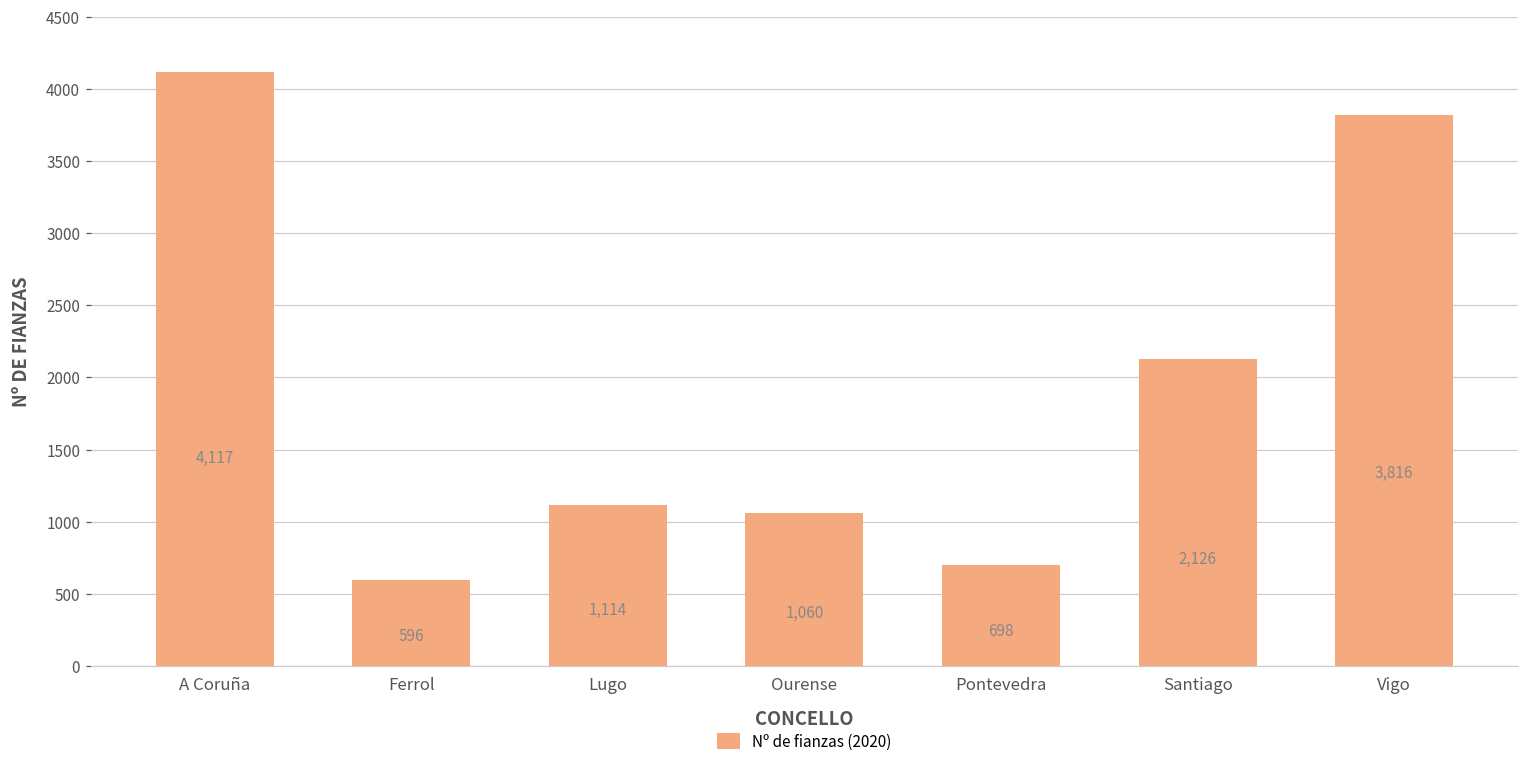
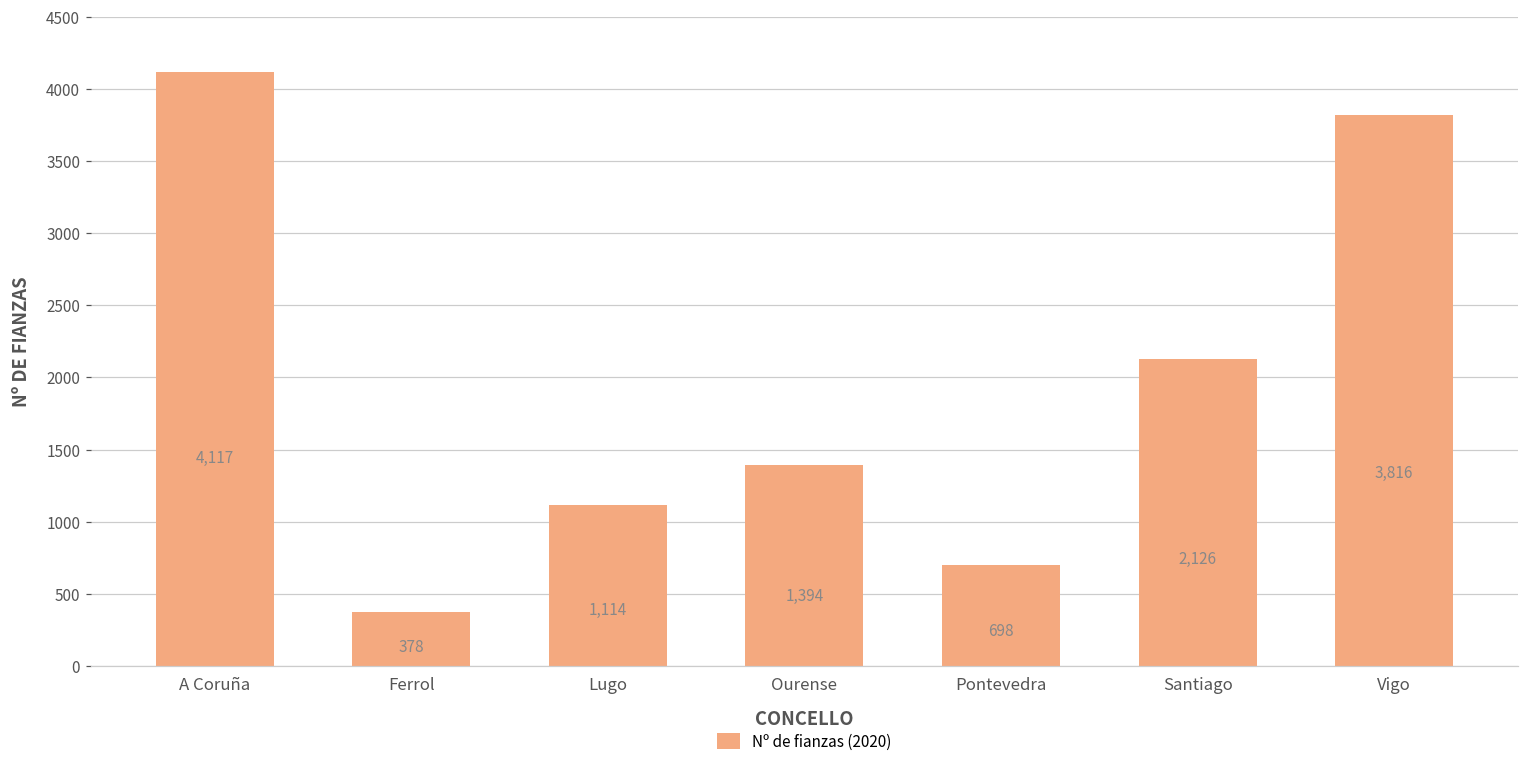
Ferrol: 596 -> 378
Ourense: 1,060 -> 1,394
